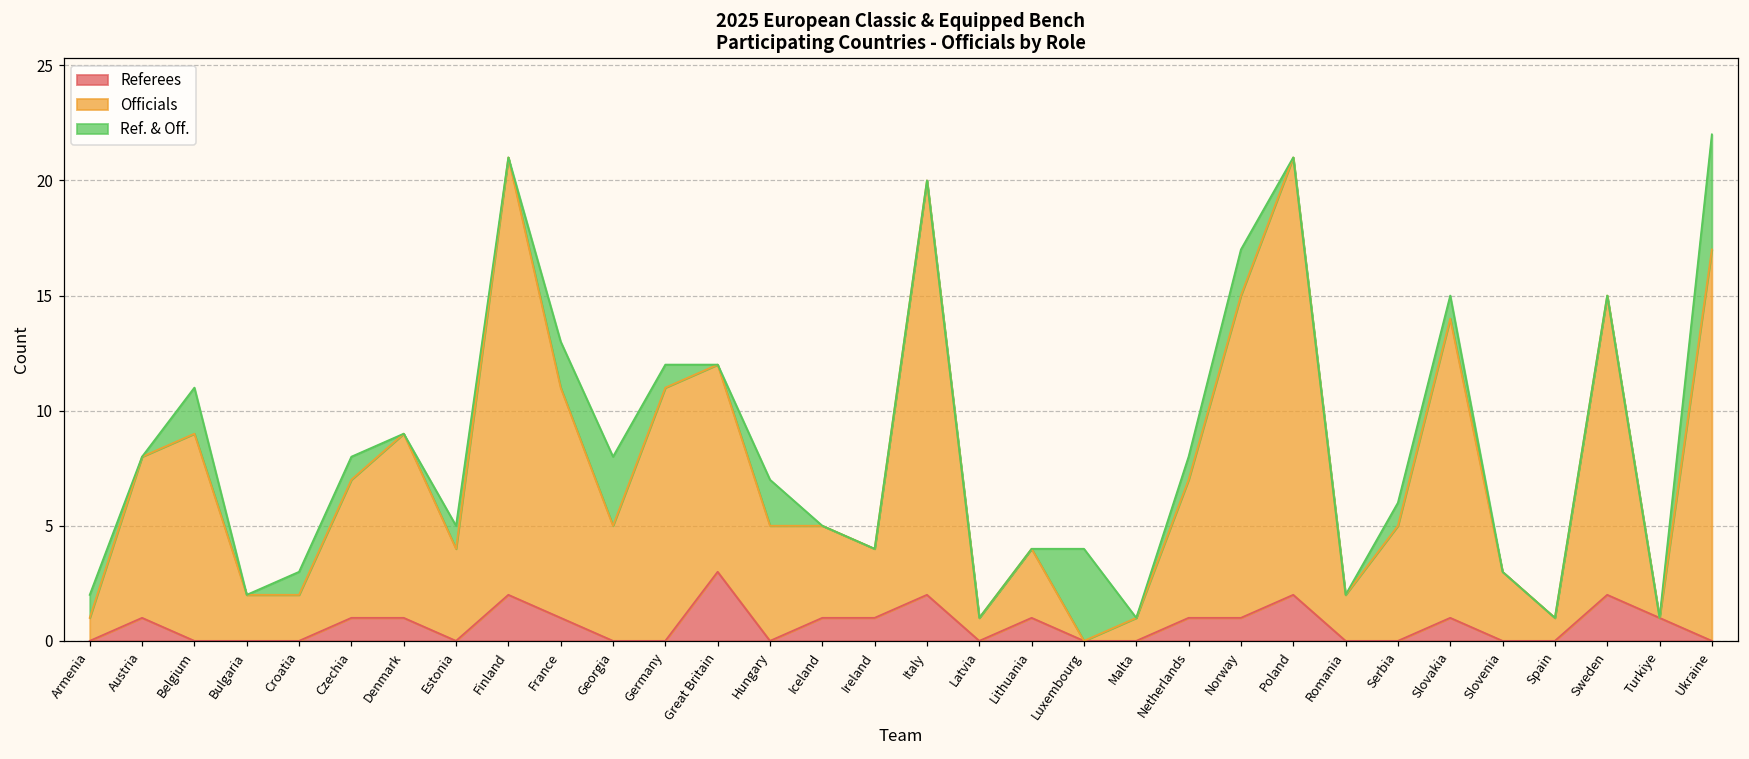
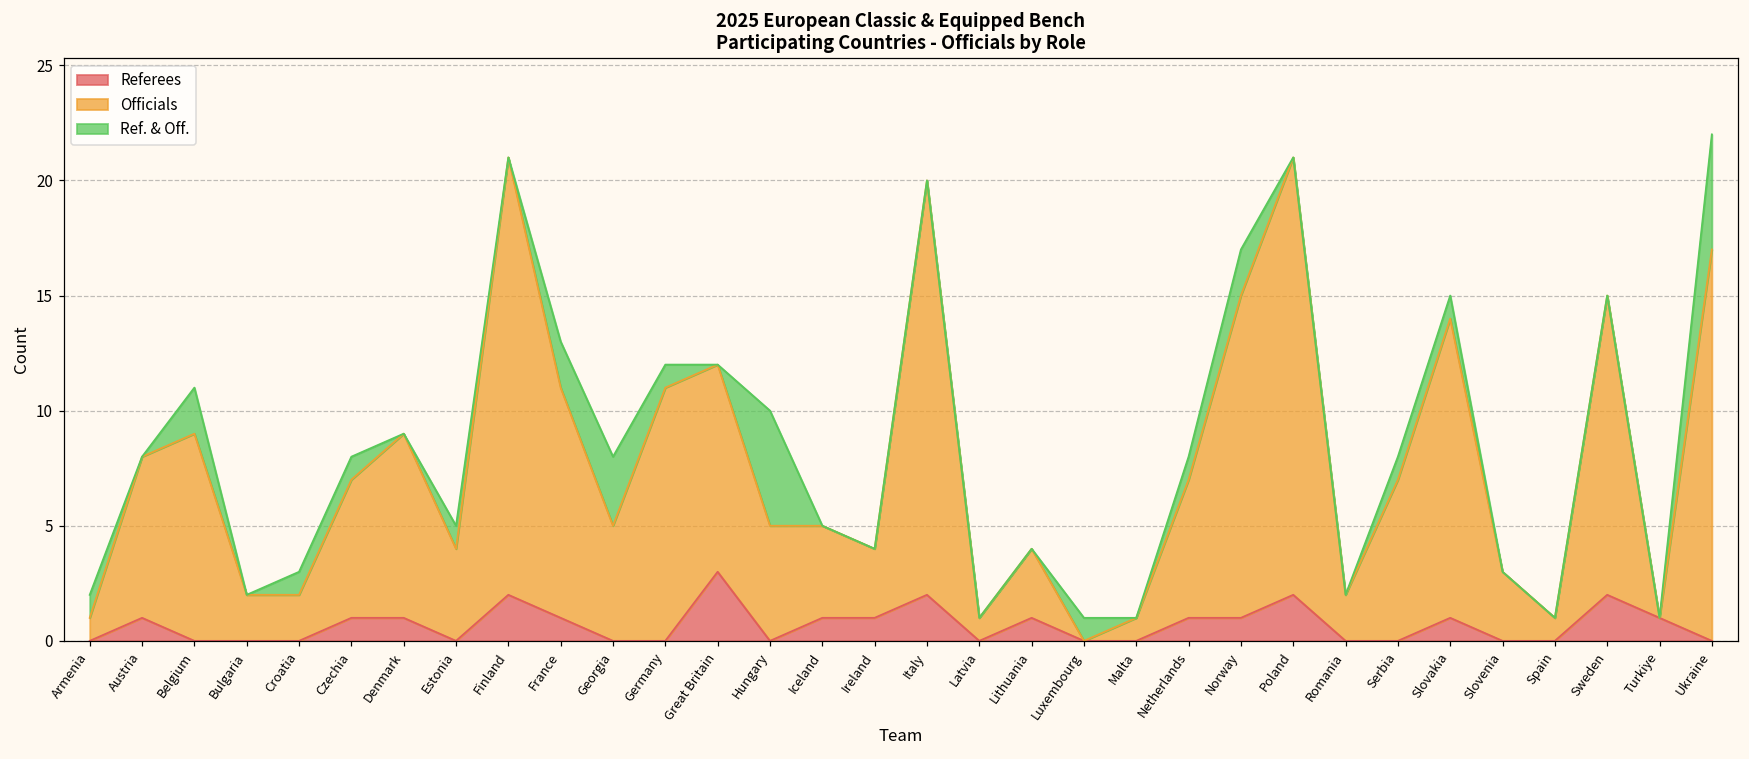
Ref. & Off., Hungary: 2 -> 5
Ref. & Off., Luxembourg: 4 -> 1
Officials, Serbia: 5 -> 7
